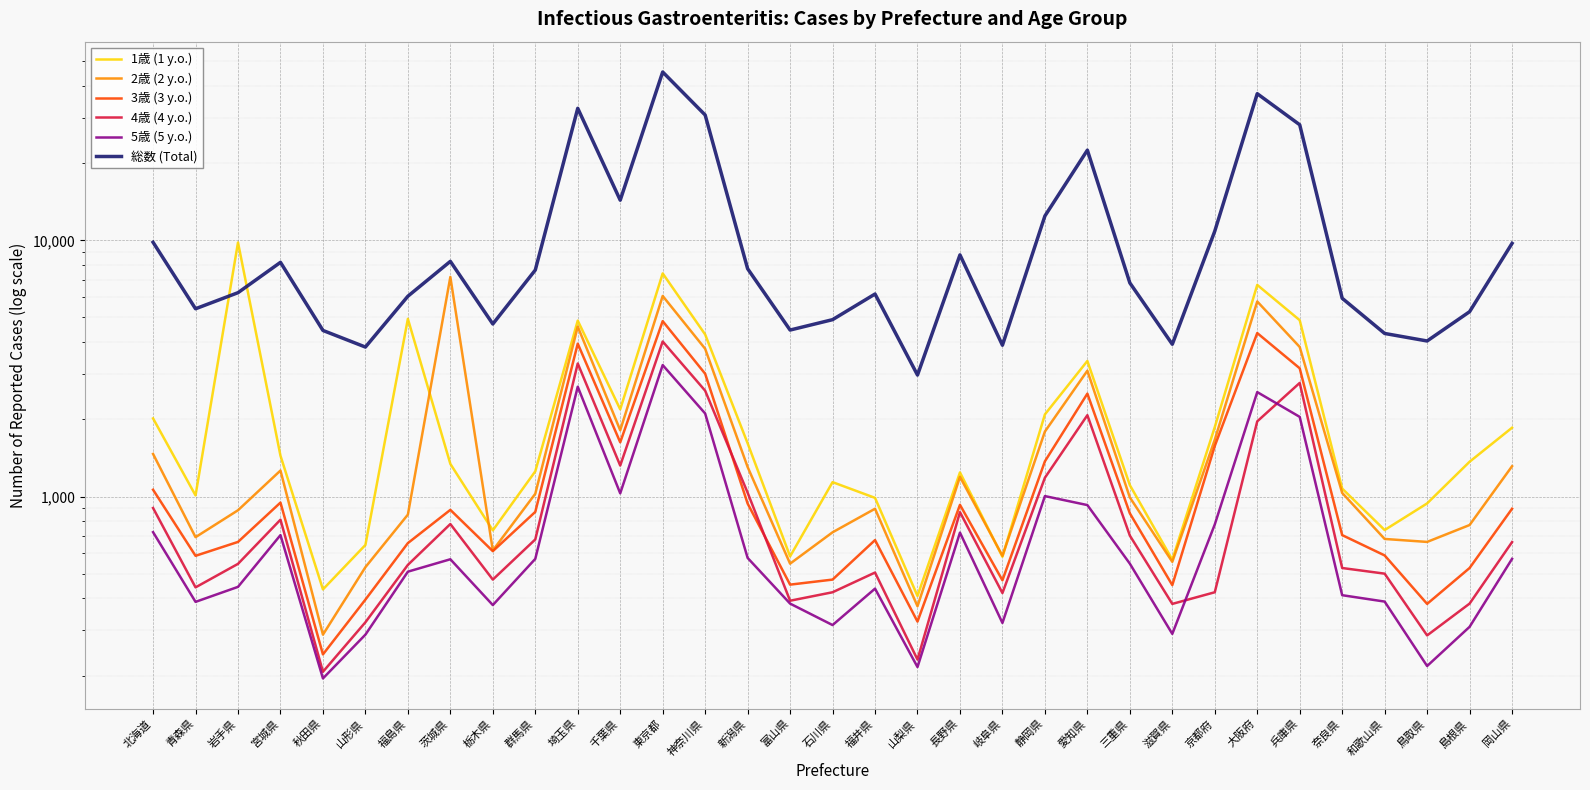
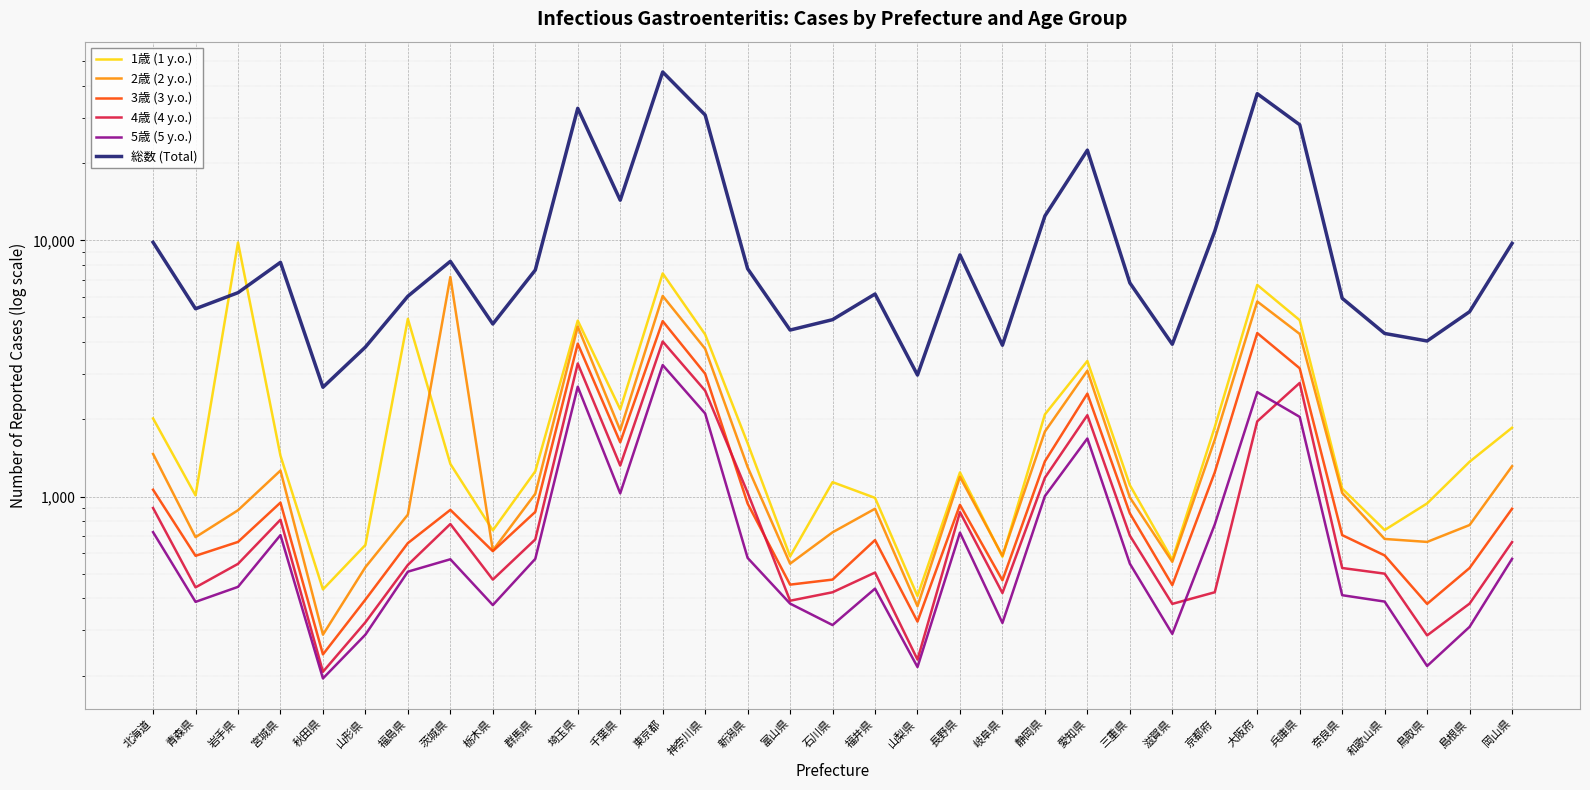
総数 (Total), 秋田県: 4,400 -> 2,700
5歳 (5 y.o.), 愛知県: 930 -> 1,700
3歳 (3 y.o.), 京都府: 1,600 -> 1,200
2歳 (2 y.o.), 兵庫県: 3,800 -> 4,300
